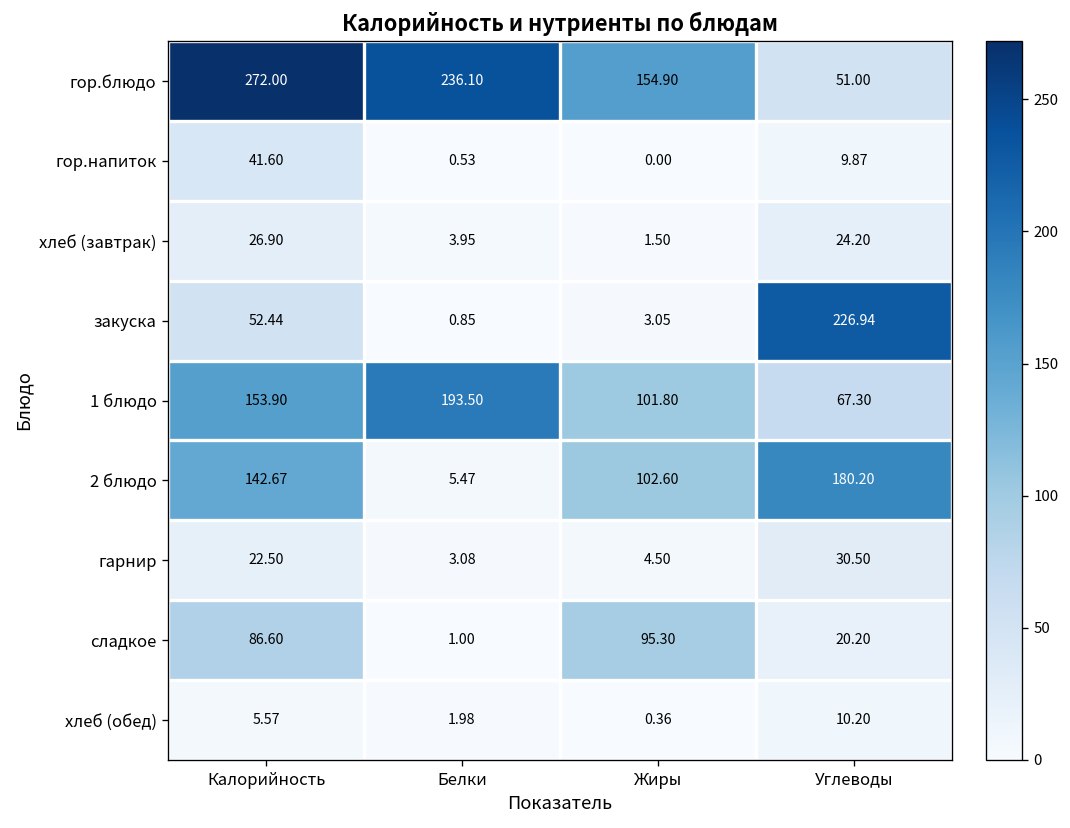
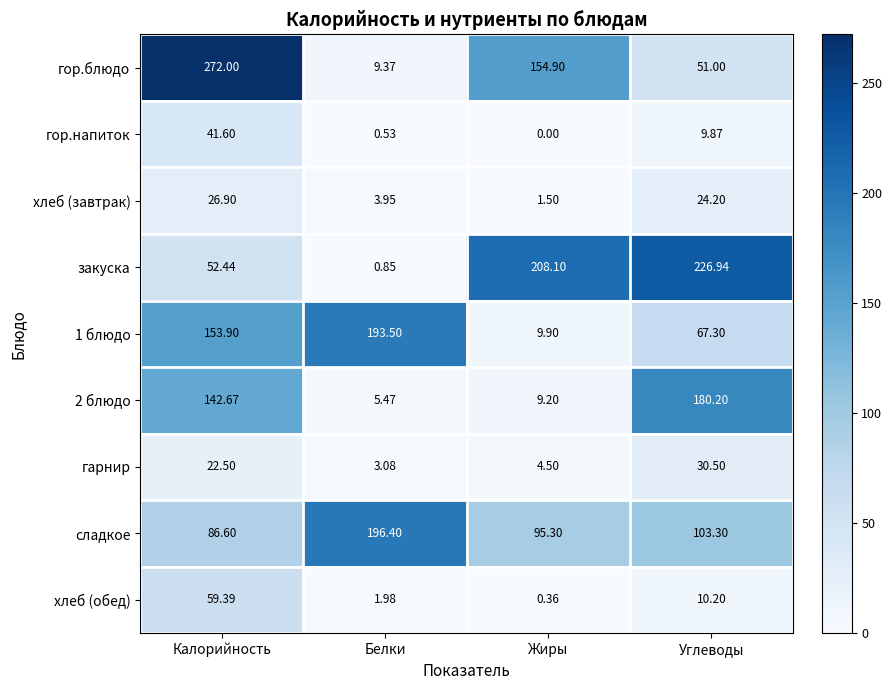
гор.блюдо, Белки: 236.10 -> 9.37
закуска, Жиры: 3.05 -> 208.10
1 блюдо, Жиры: 101.80 -> 9.90
2 блюдо, Жиры: 102.60 -> 9.20
сладкое, Белки: 1.00 -> 196.40
сладкое, Углеводы: 20.20 -> 103.30
хлеб (обед), Калорийность: 5.57 -> 59.39
